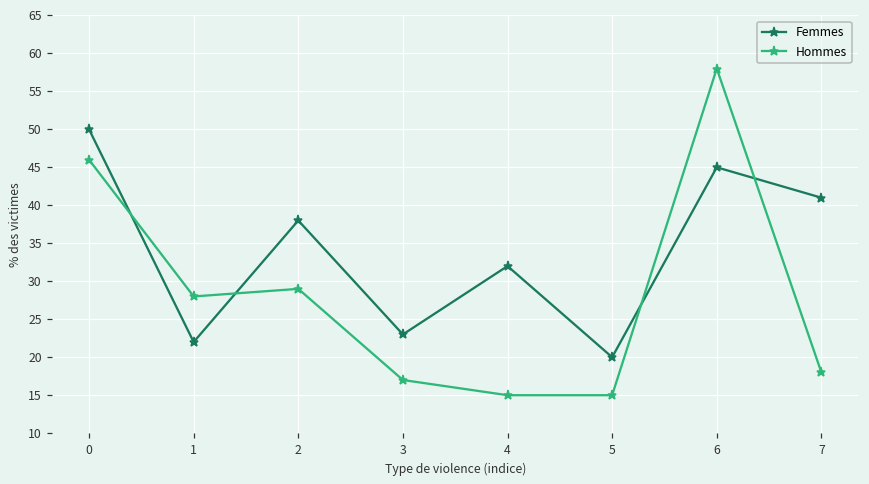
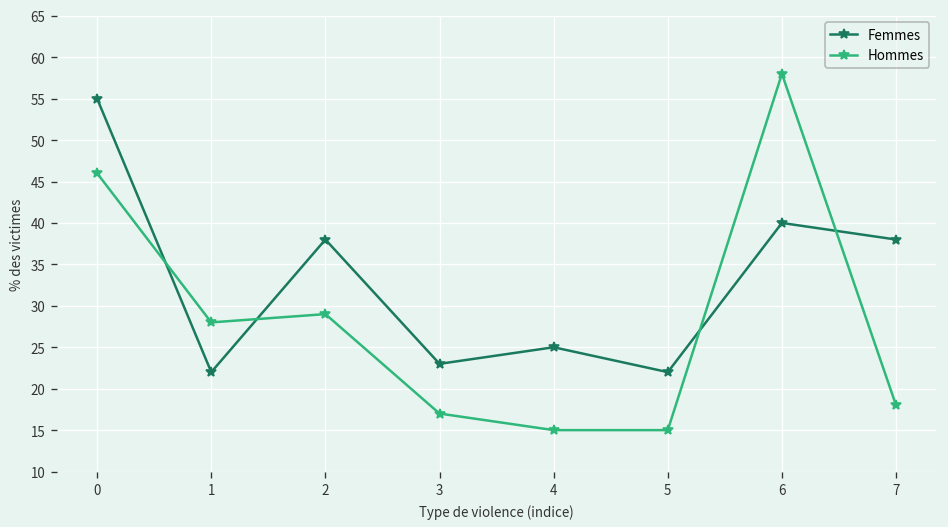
Femmes, 0: 50 -> 55
Femmes, 4: 32 -> 25
Femmes, 5: 20 -> 22
Femmes, 6: 45 -> 40
Femmes, 7: 41 -> 38
